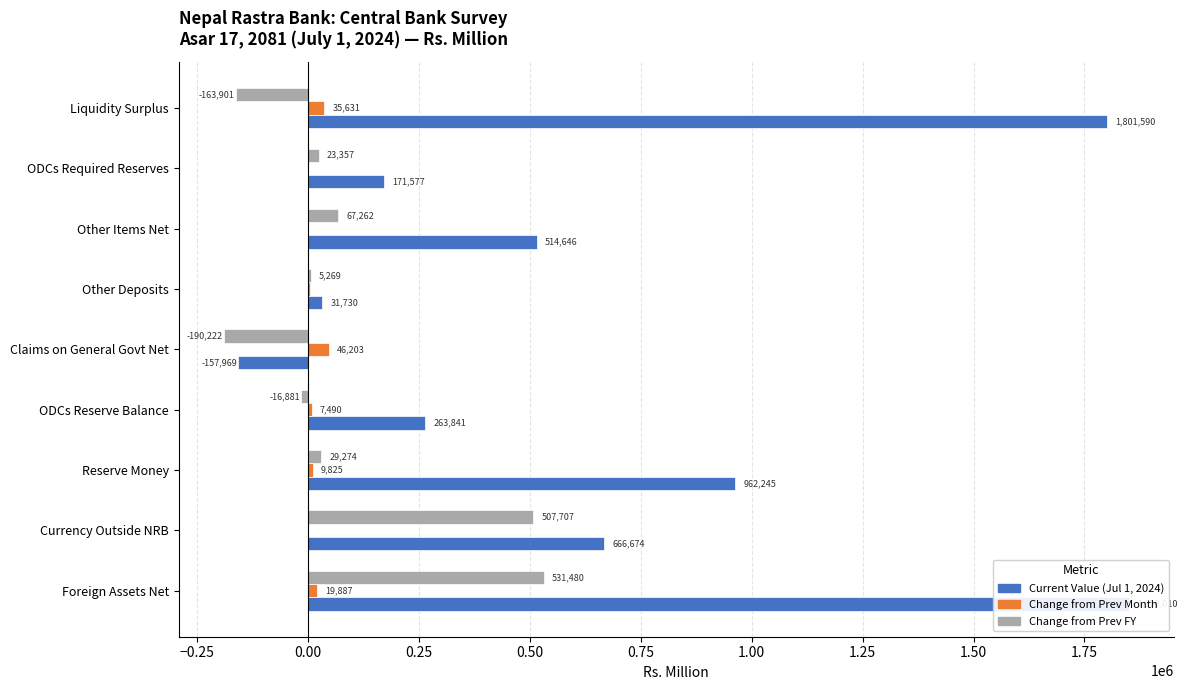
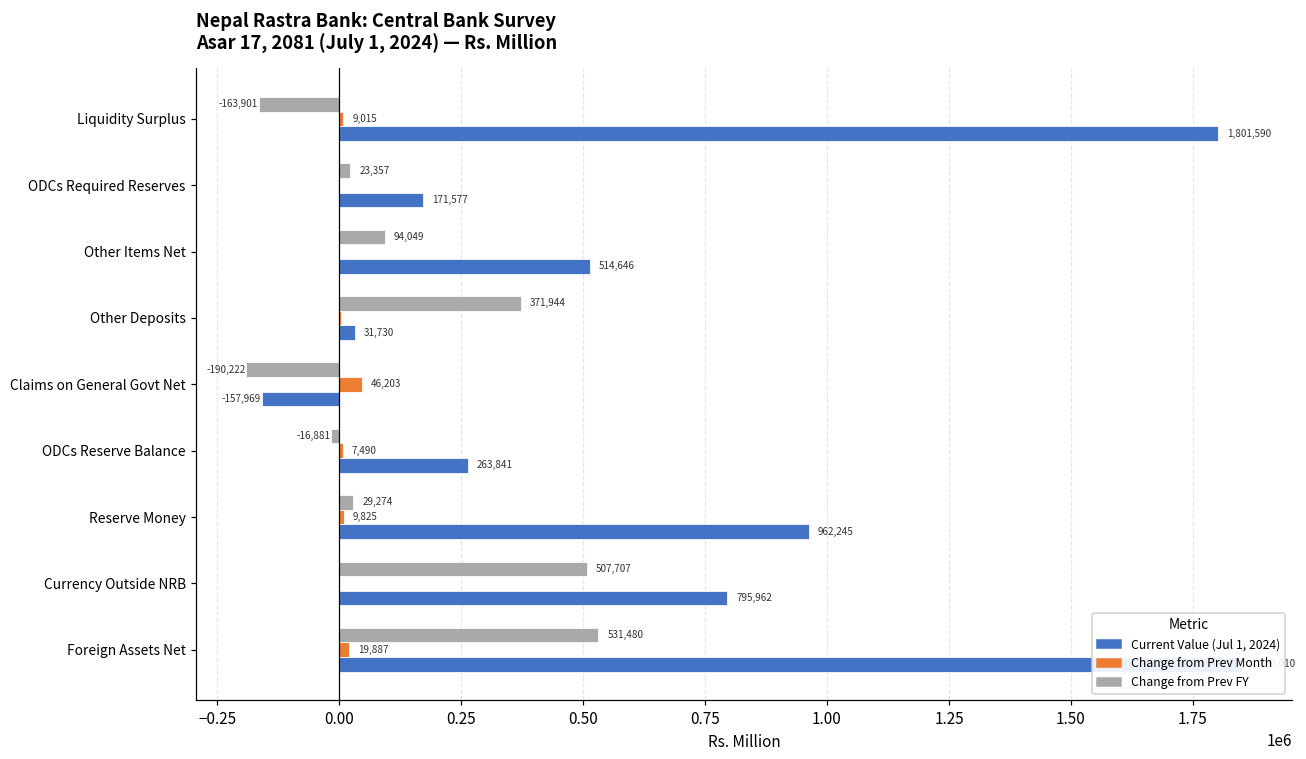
Change from Prev Month, Liquidity Surplus: 35,631 -> 9,015
Change from Prev FY, Other Items Net: 67,262 -> 94,049
Change from Prev FY, Other Deposits: 5,269 -> 371,944
Current Value (Jul 1, 2024), Currency Outside NRB: 666,674 -> 795,962
